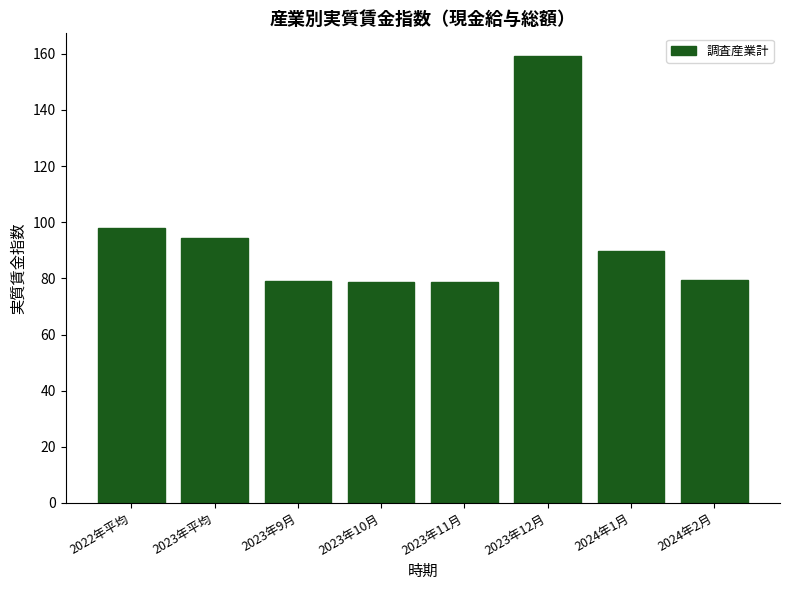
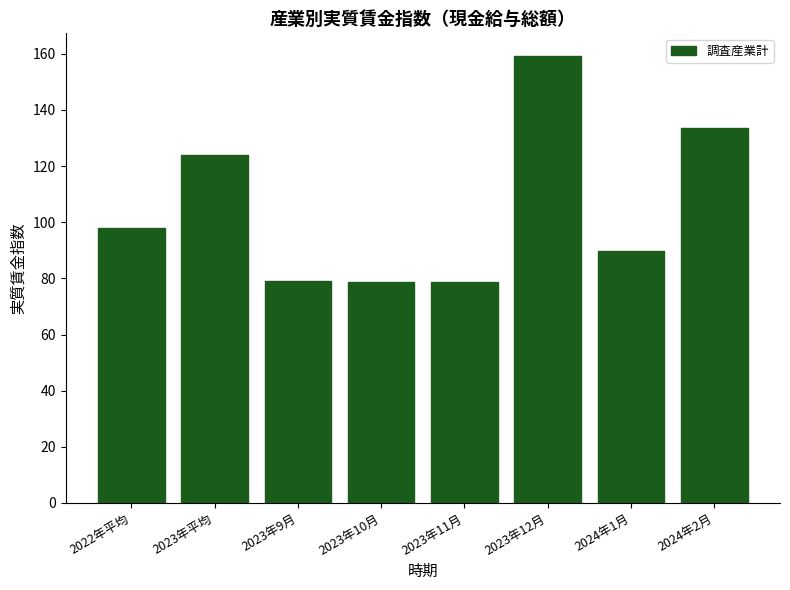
2023年平均: 94 -> 124
2024年2月: 79 -> 133
